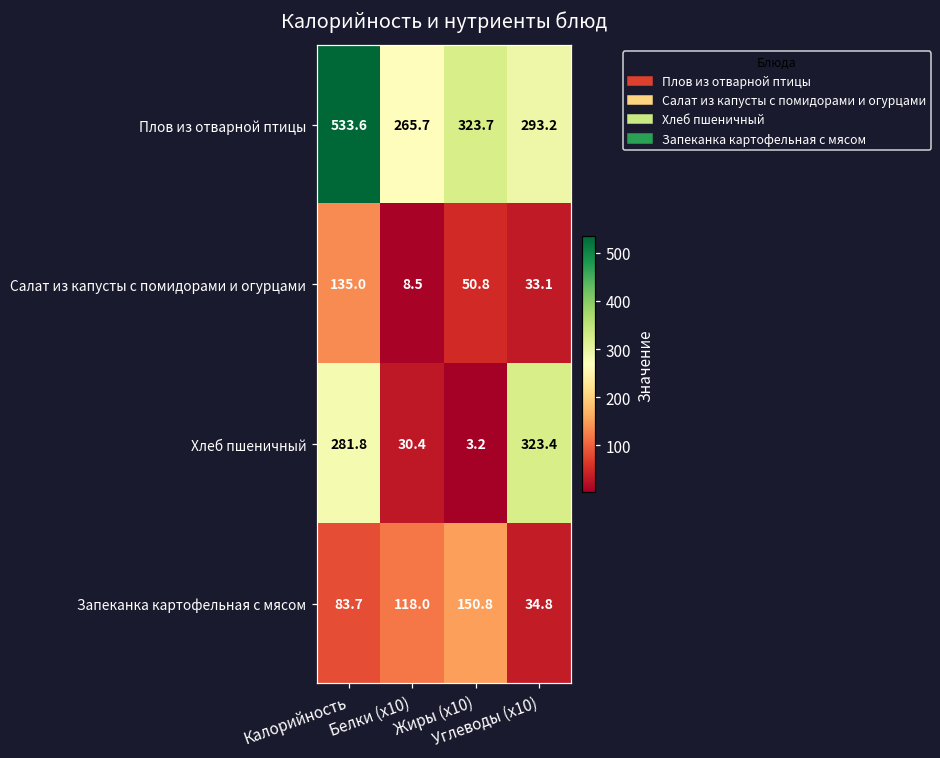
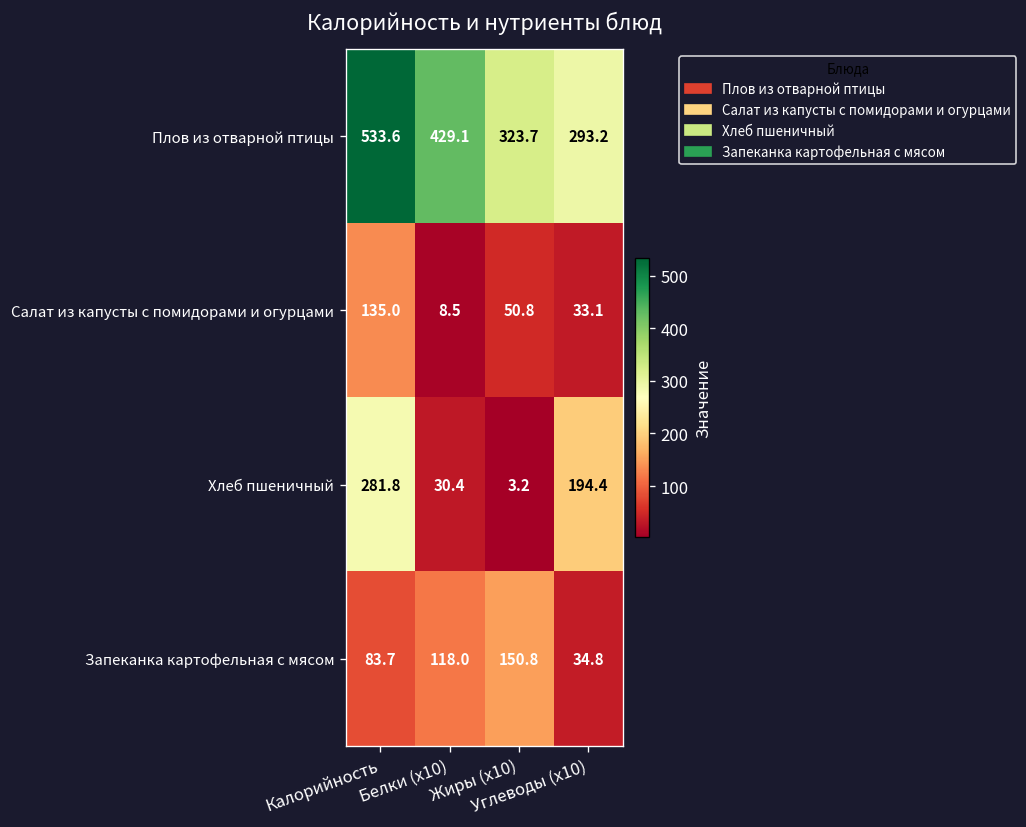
Плов из отварной птицы, Белки (x10): 265.7 -> 429.1
Хлеб пшеничный, Углеводы (x10): 323.4 -> 194.4
